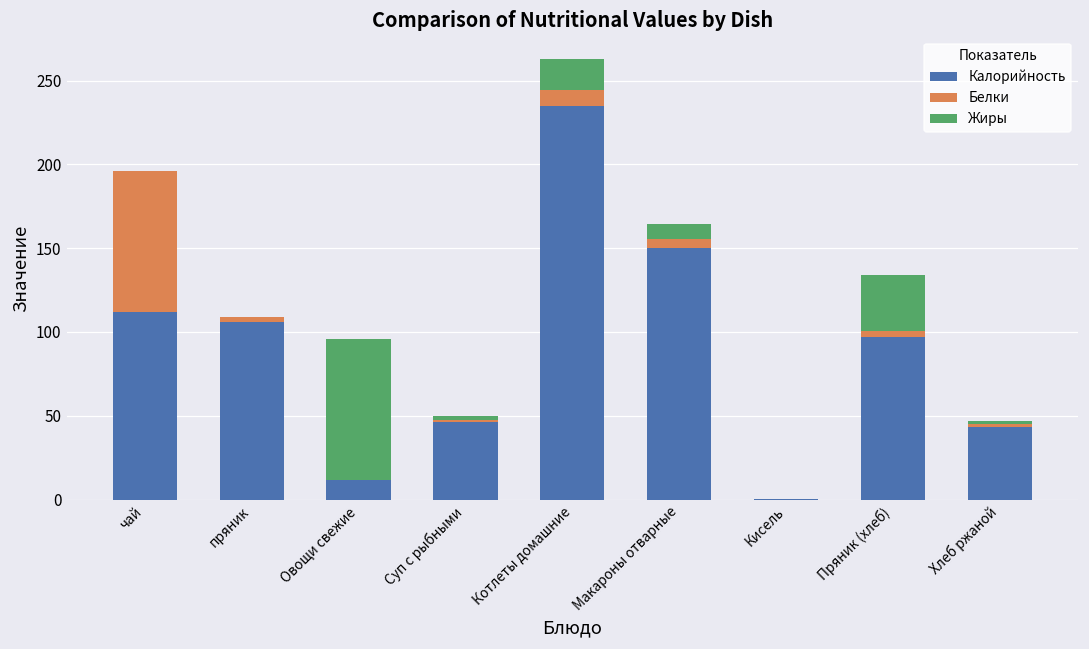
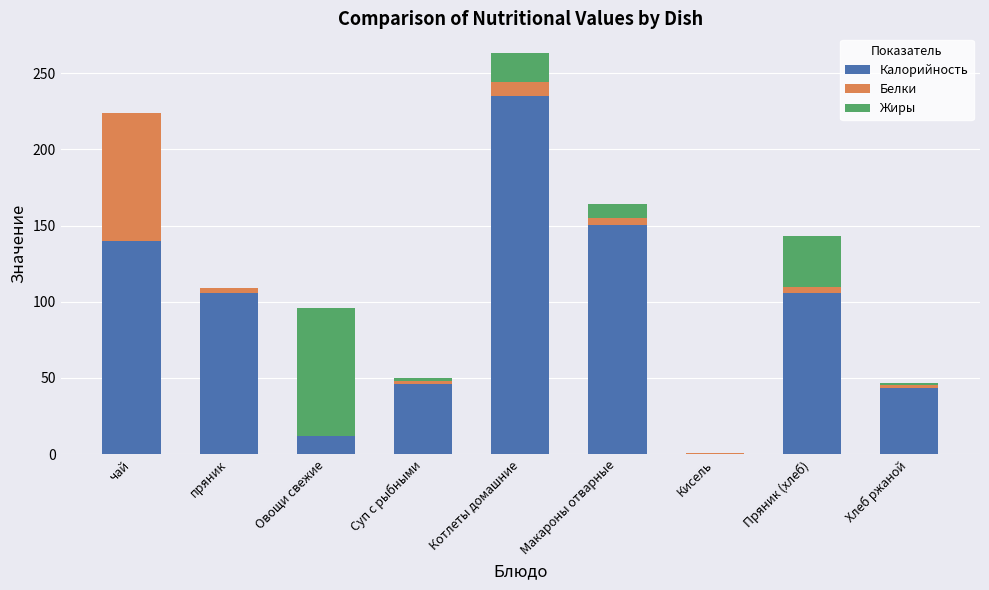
Калорийность, чай: 112 -> 140
Калорийность, Пряник (хлеб): 97 -> 106
